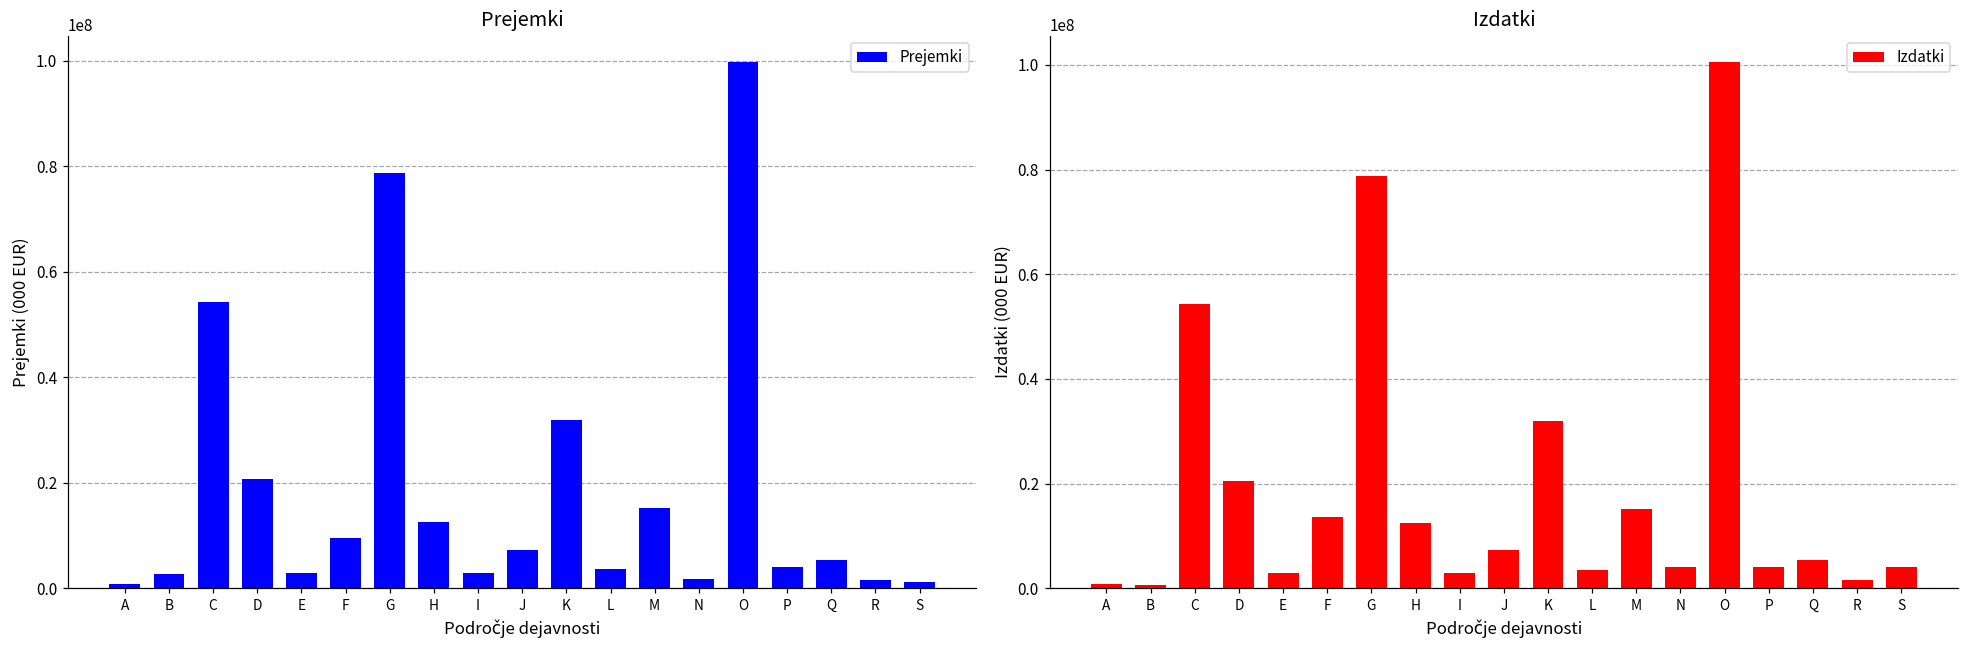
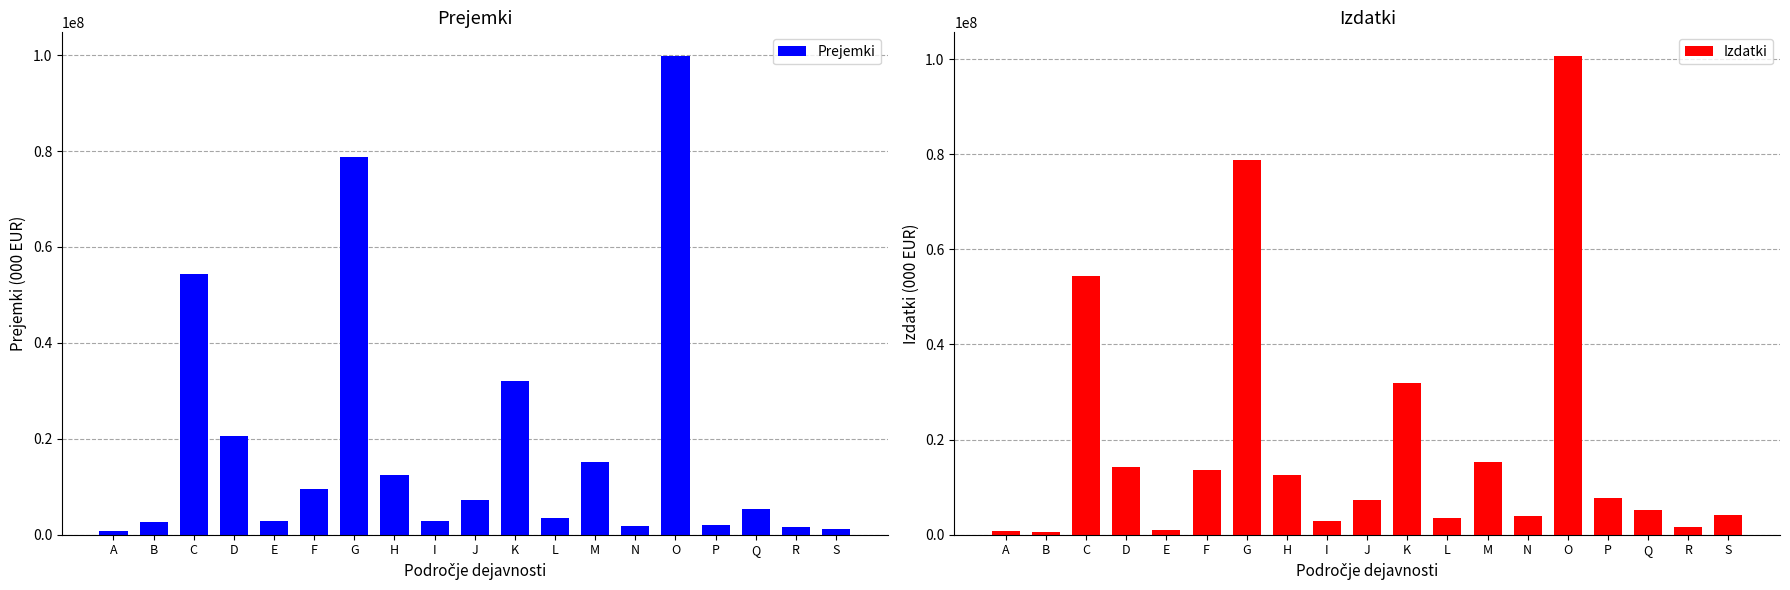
Prejemki, P: 4000000 -> 2000000
Izdatki, D: 20000000 -> 14000000
Izdatki, E: 3000000 -> 1000000
Izdatki, P: 4000000 -> 8000000
